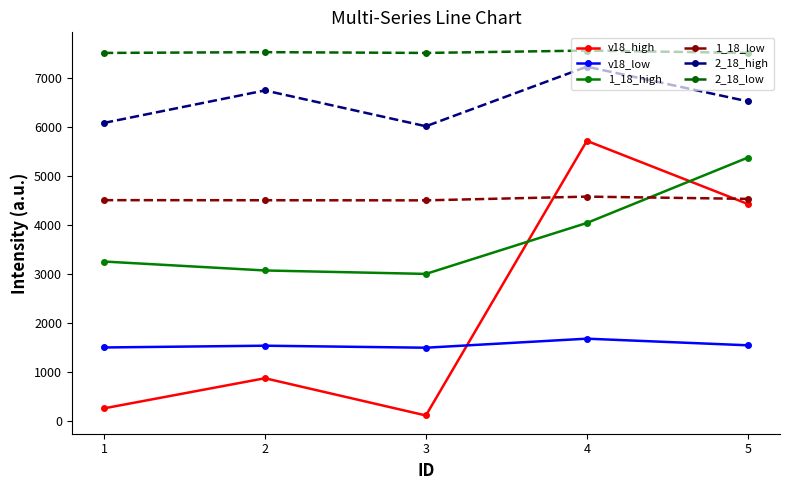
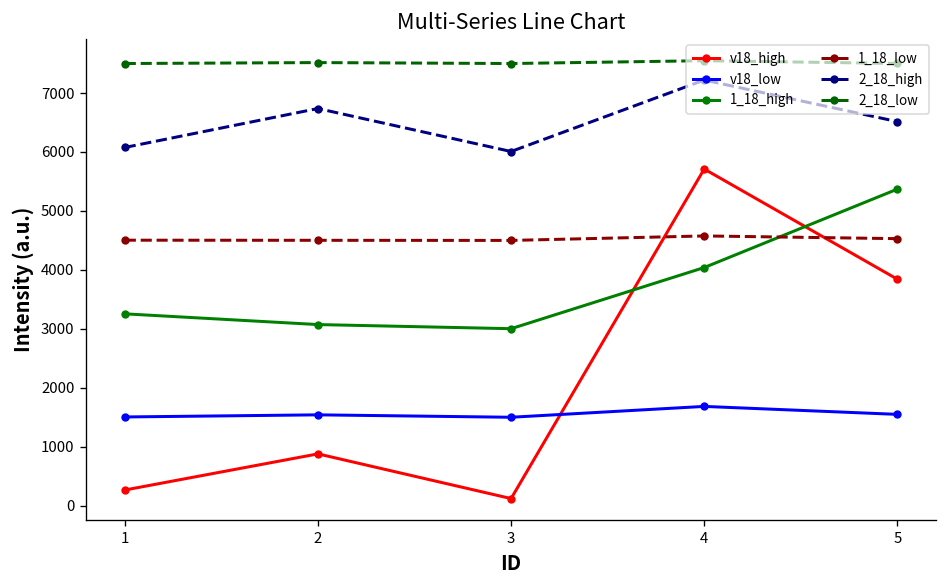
v18_high, 5: 4400 -> 3800
